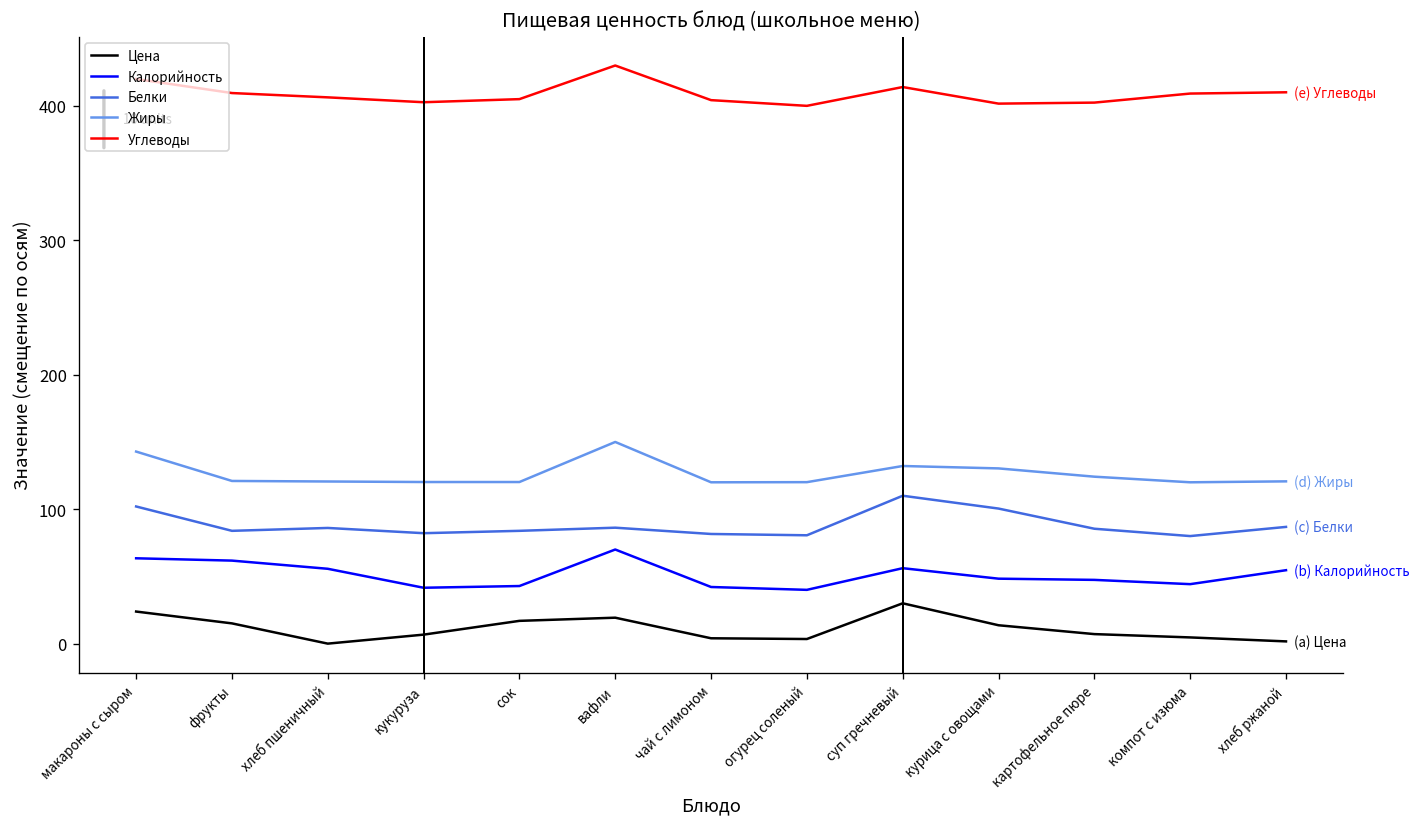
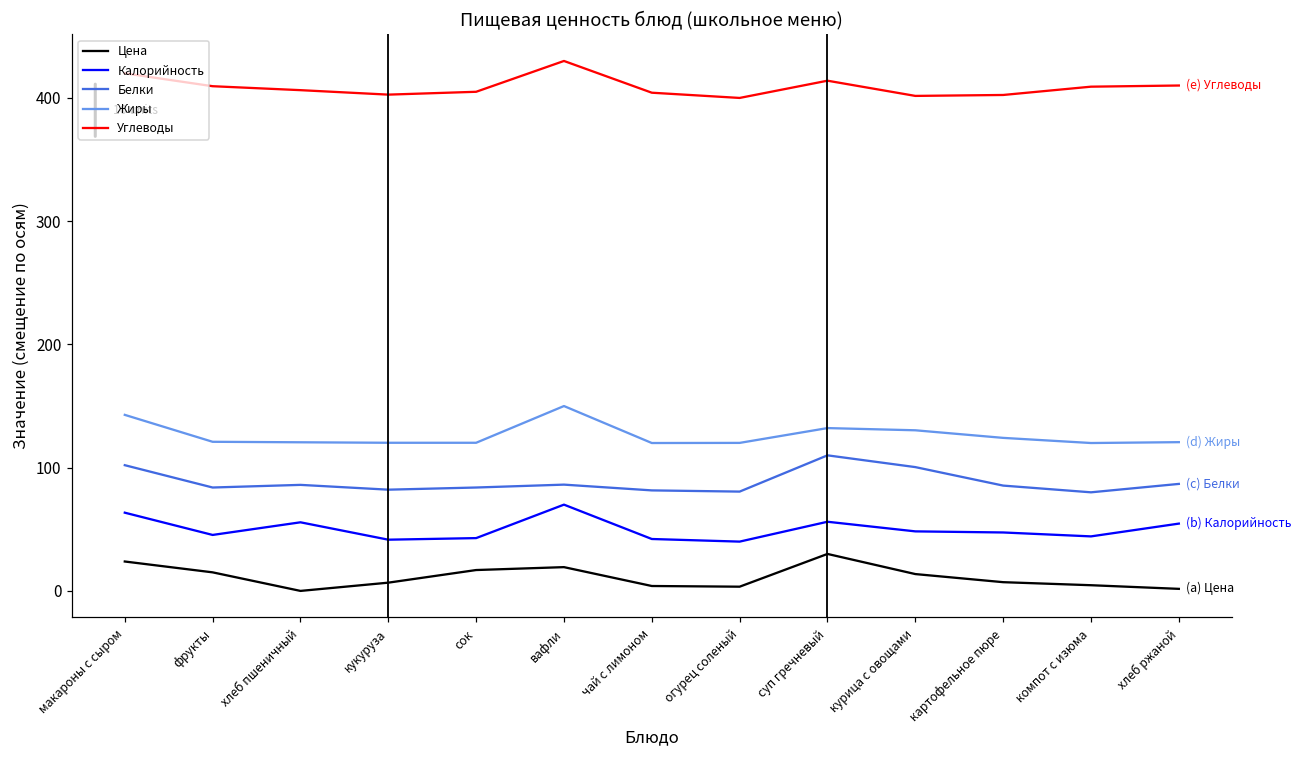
Калорийность, фрукты: 62 -> 45
